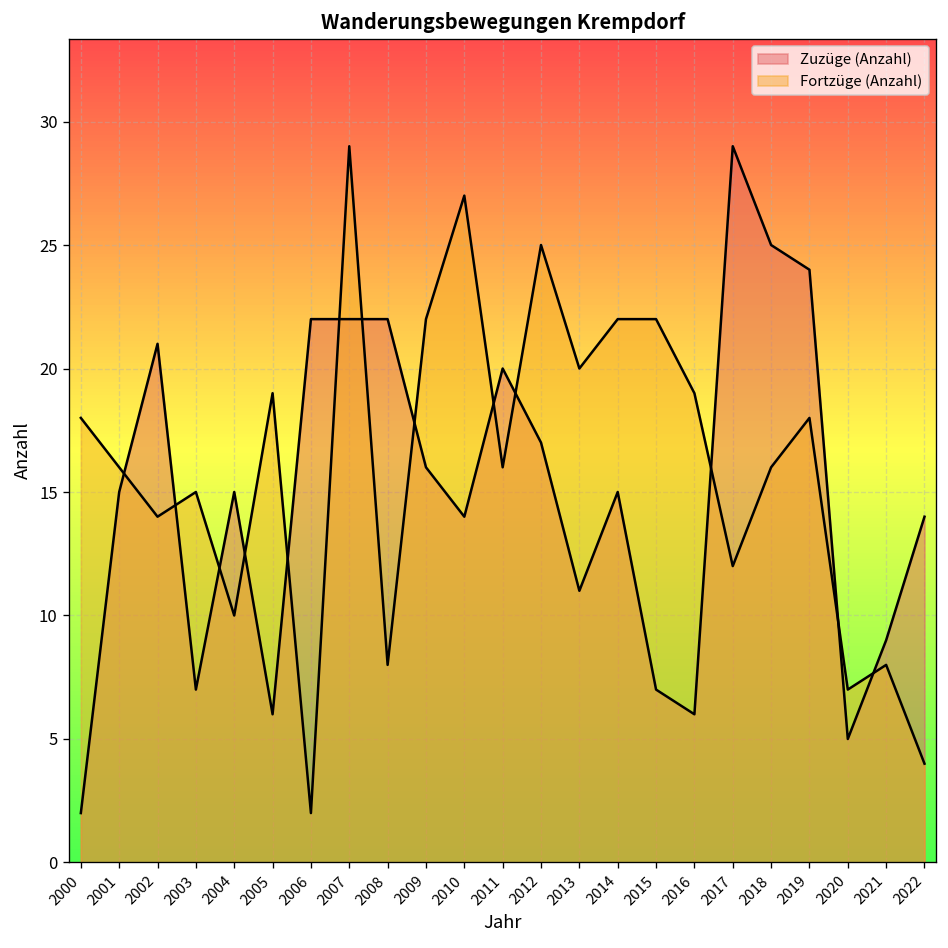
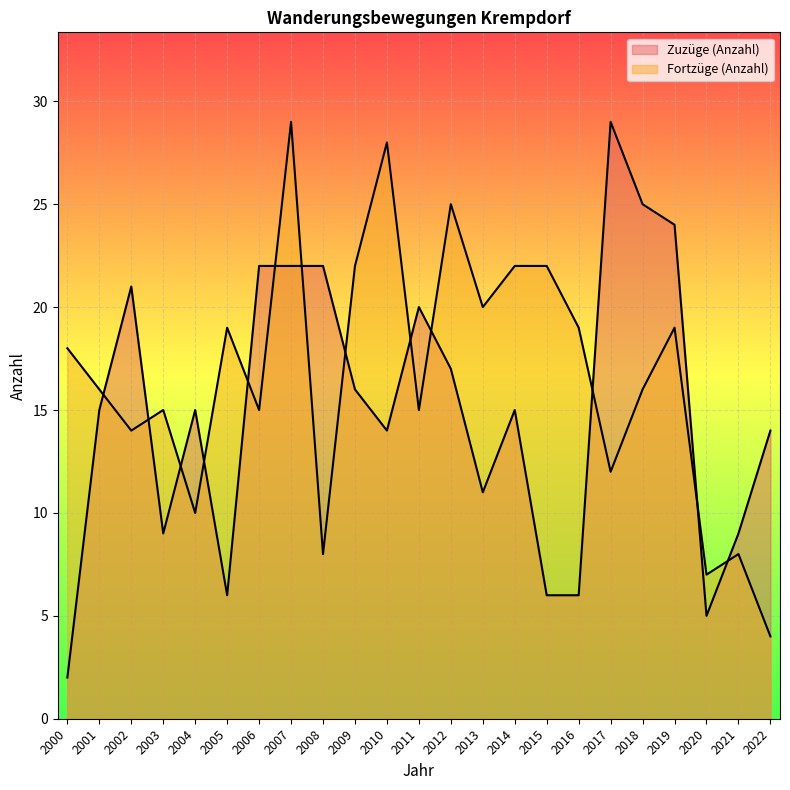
Zuzüge (Anzahl), 2003: 7 -> 9
Fortzüge (Anzahl), 2006: 2 -> 15
Fortzüge (Anzahl), 2010: 27 -> 28
Fortzüge (Anzahl), 2011: 16 -> 15
Zuzüge (Anzahl), 2015: 7 -> 6
Fortzüge (Anzahl), 2019: 18 -> 19
